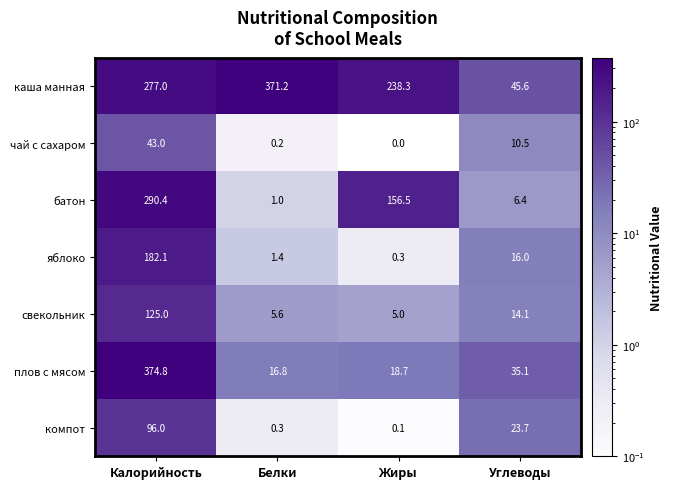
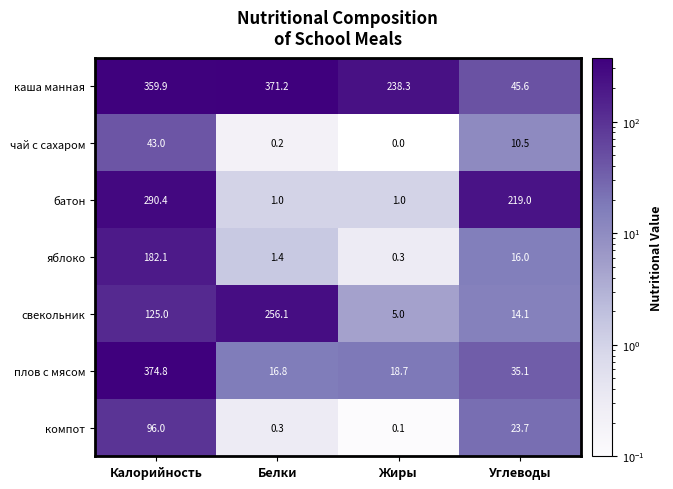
каша манная, Калорийность: 277.0 -> 359.9
батон, Жиры: 156.5 -> 1.0
батон, Углеводы: 6.4 -> 219.0
свекольник, Белки: 5.6 -> 256.1
